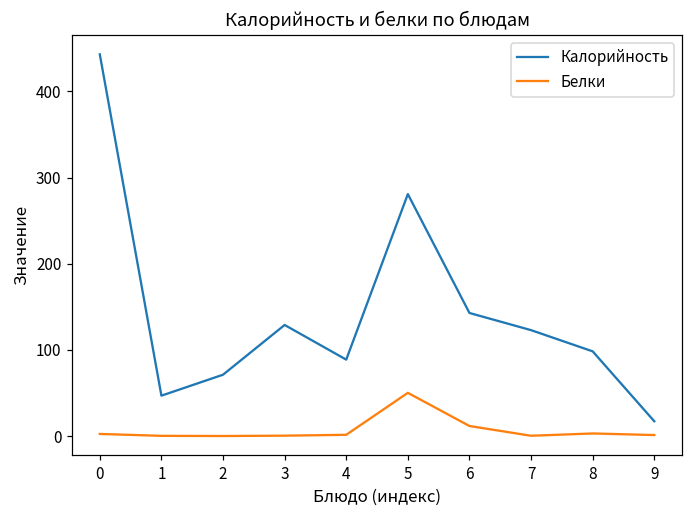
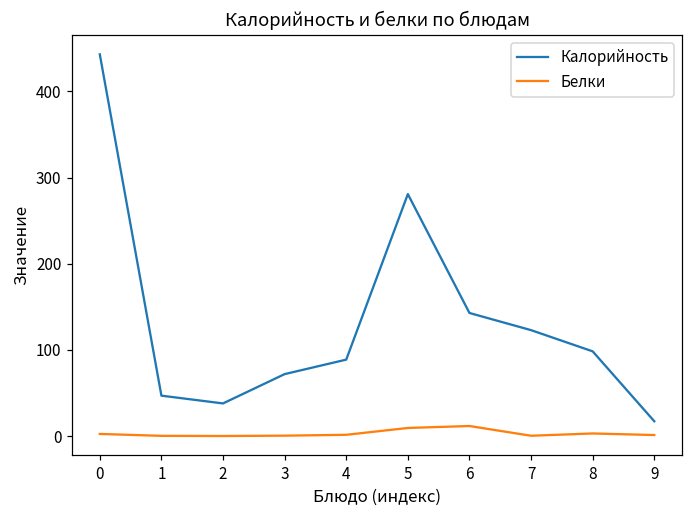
Калорийность, 2: 70 -> 40
Калорийность, 3: 130 -> 70
Белки, 5: 50 -> 10
